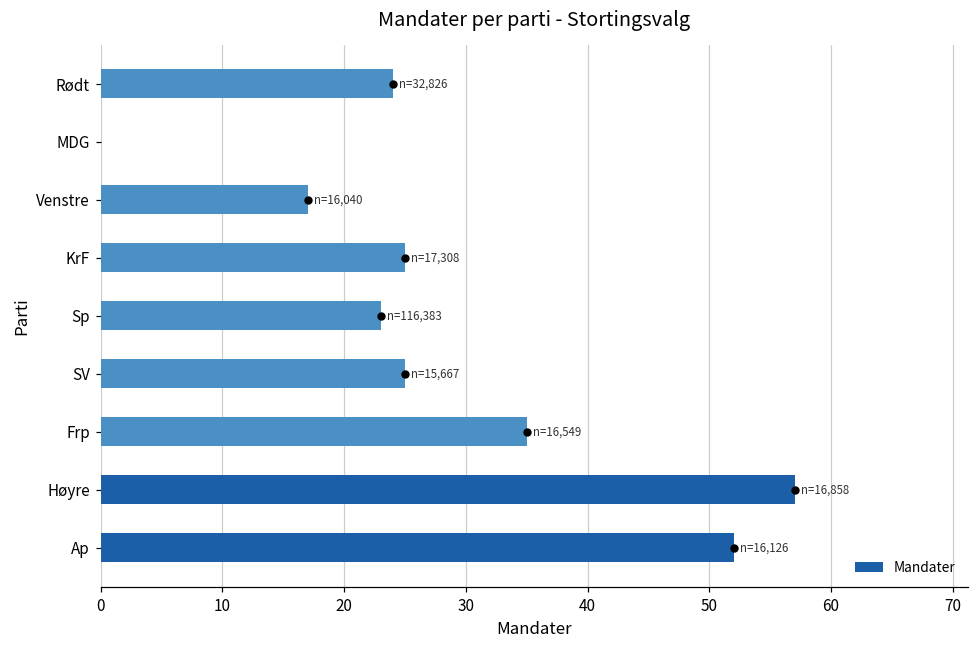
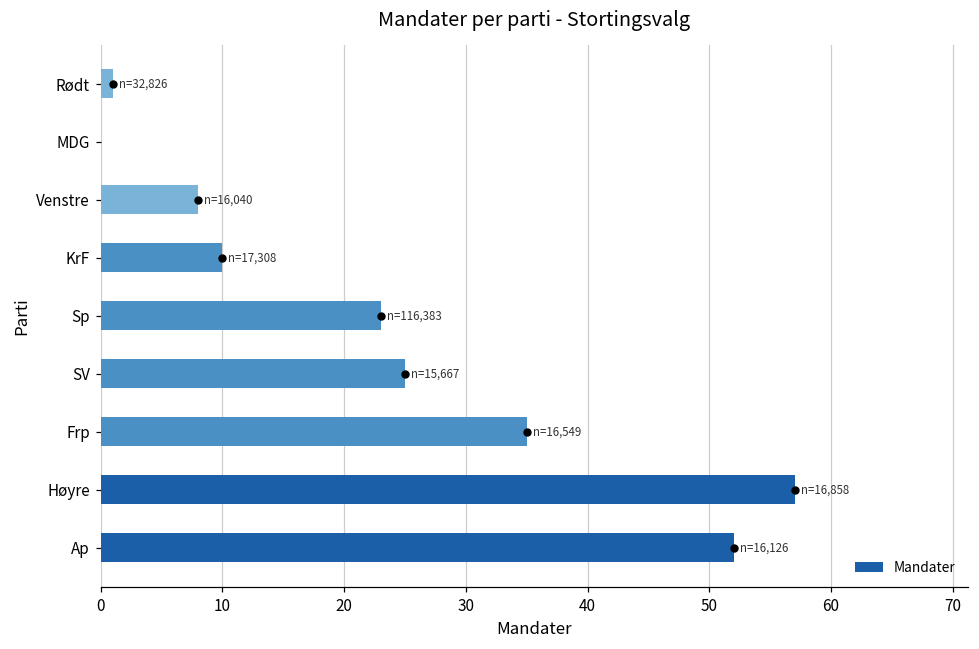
Mandater, Rødt: 24 -> 1
Mandater, Venstre: 17 -> 8
Mandater, KrF: 25 -> 10
